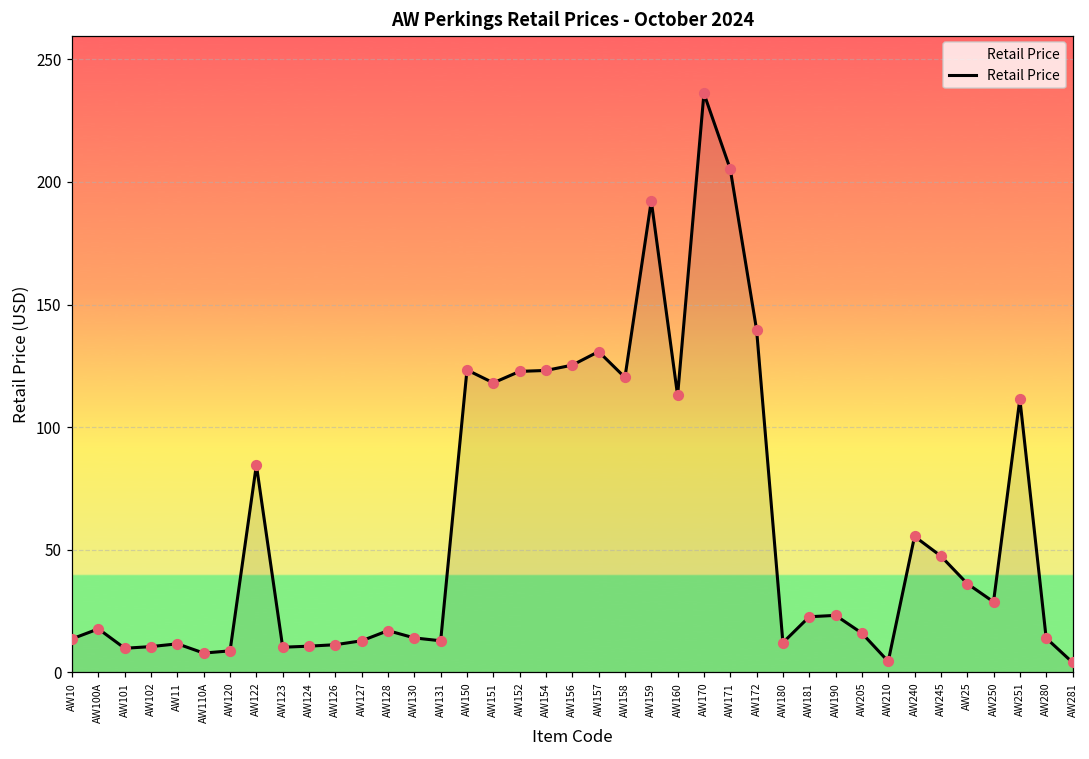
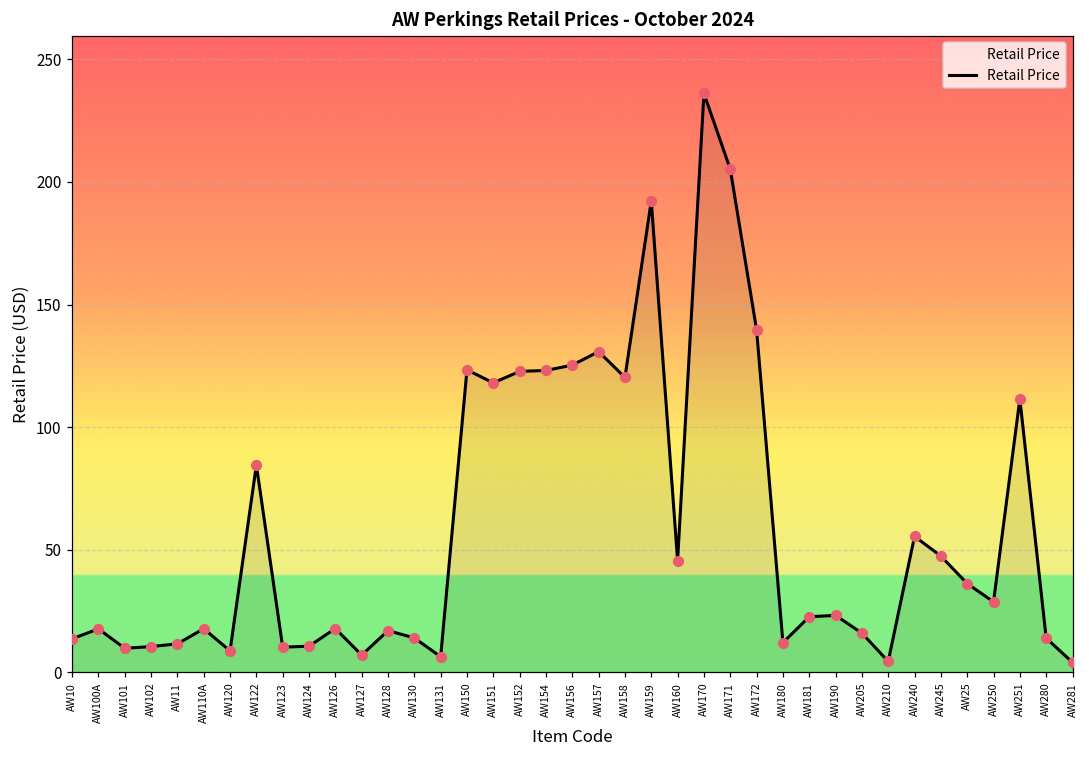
AW110A: 8 -> 18
AW126: 11 -> 18
AW127: 13 -> 7
AW131: 13 -> 6
AW160: 113 -> 45
